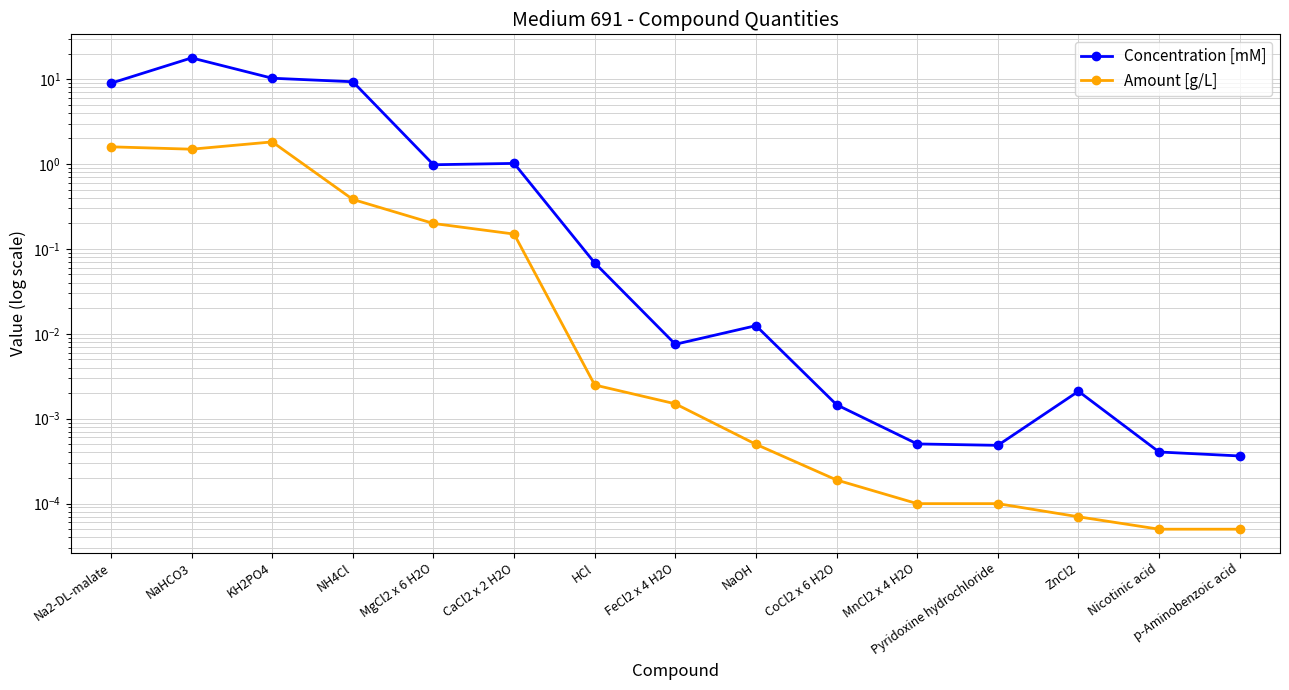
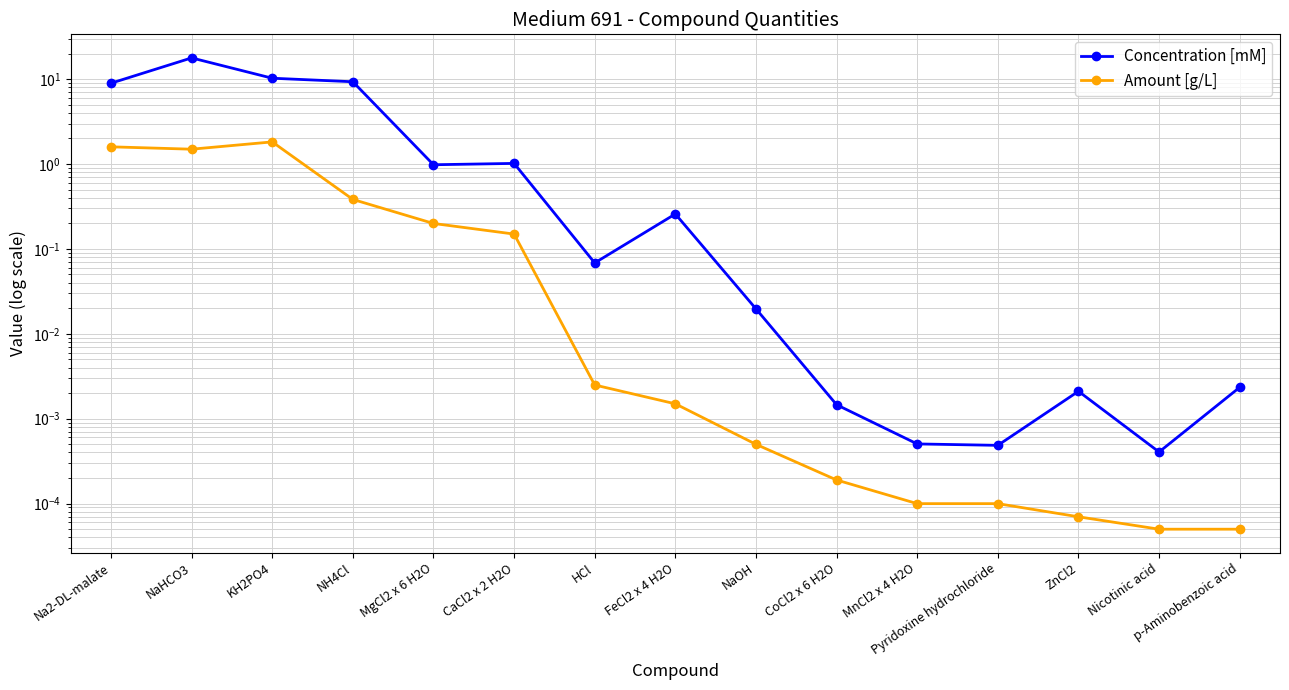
Concentration [mM], FeCl2 x 4 H2O: 0.008 -> 0.26
Concentration [mM], NaOH: 0.012 -> 0.020
Concentration [mM], p-Aminobenzoic acid: 0.00036 -> 0.0023
